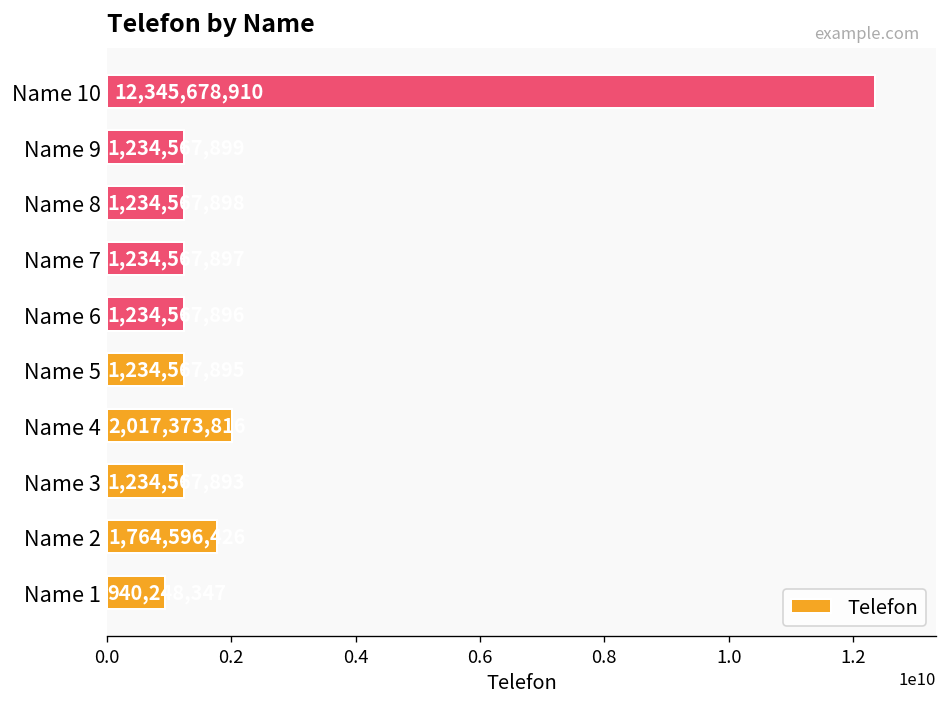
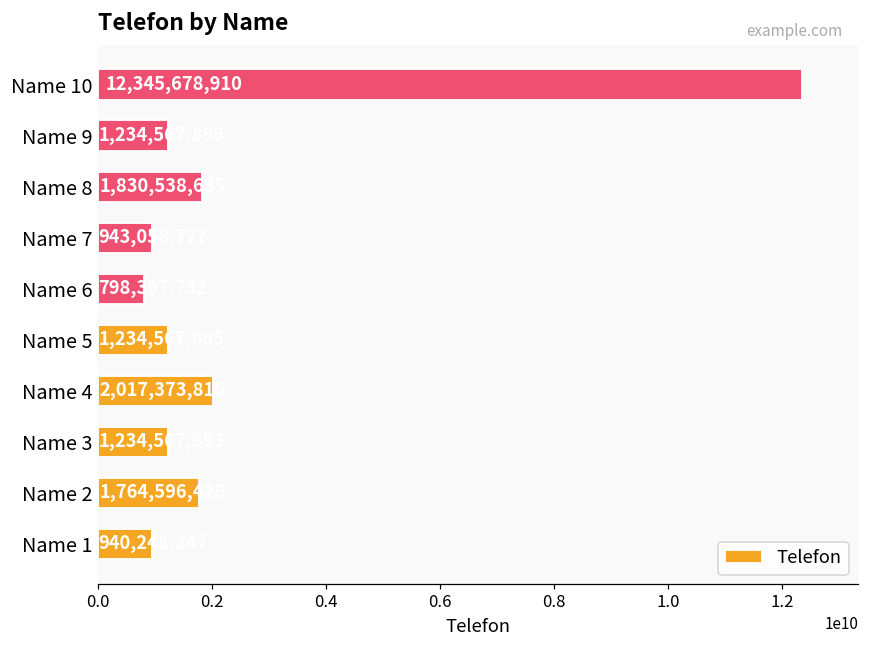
Name 8: 1200000000 -> 1800000000
Name 7: 1200000000 -> 900000000
Name 6: 1200000000 -> 800000000
